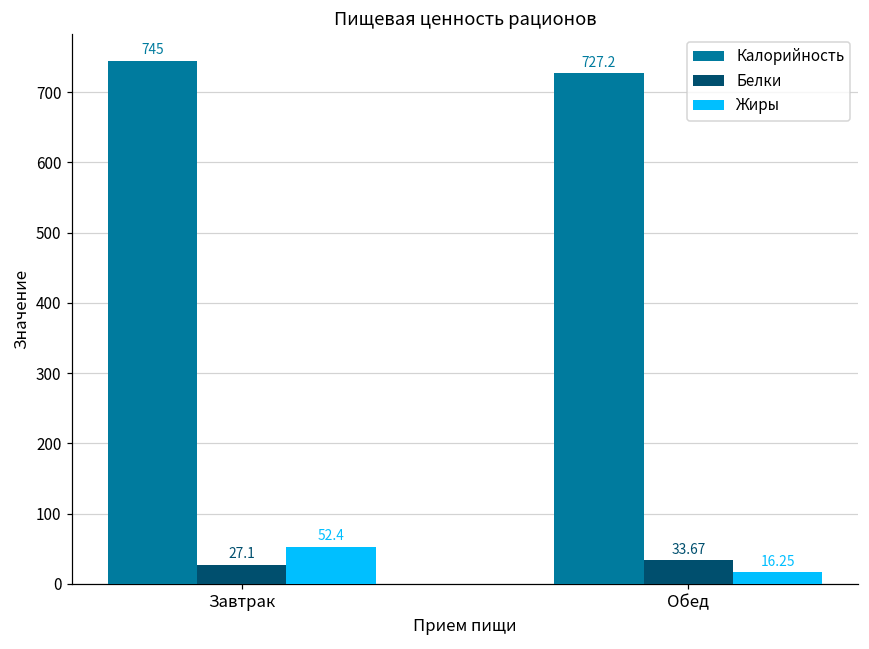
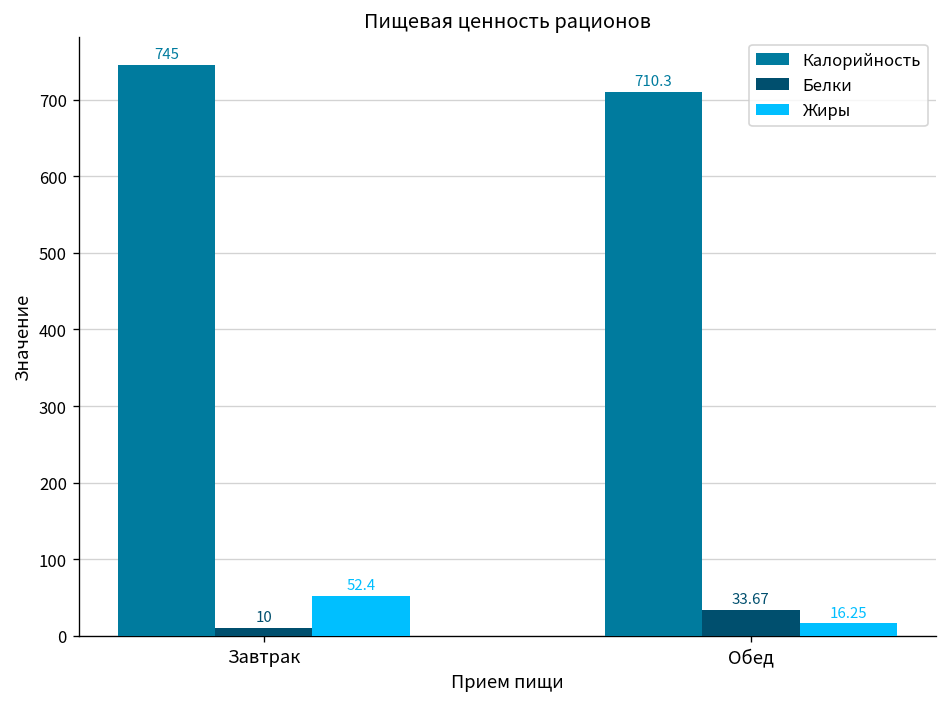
Белки, Завтрак: 27.1 -> 10
Калорийность, Обед: 727.2 -> 710.3
